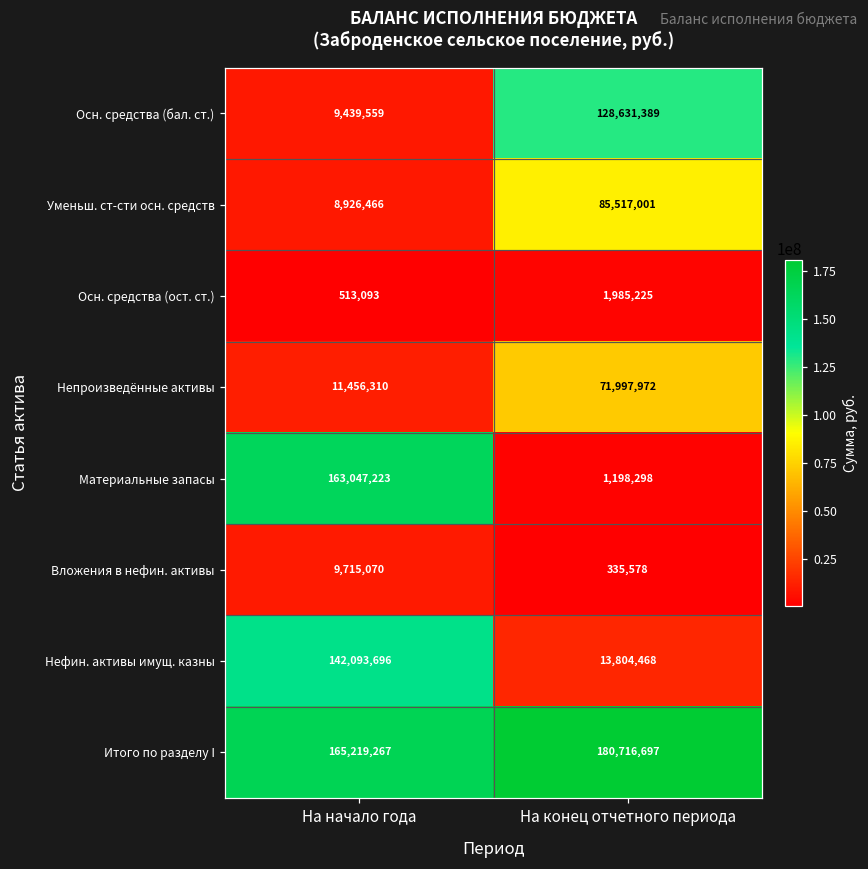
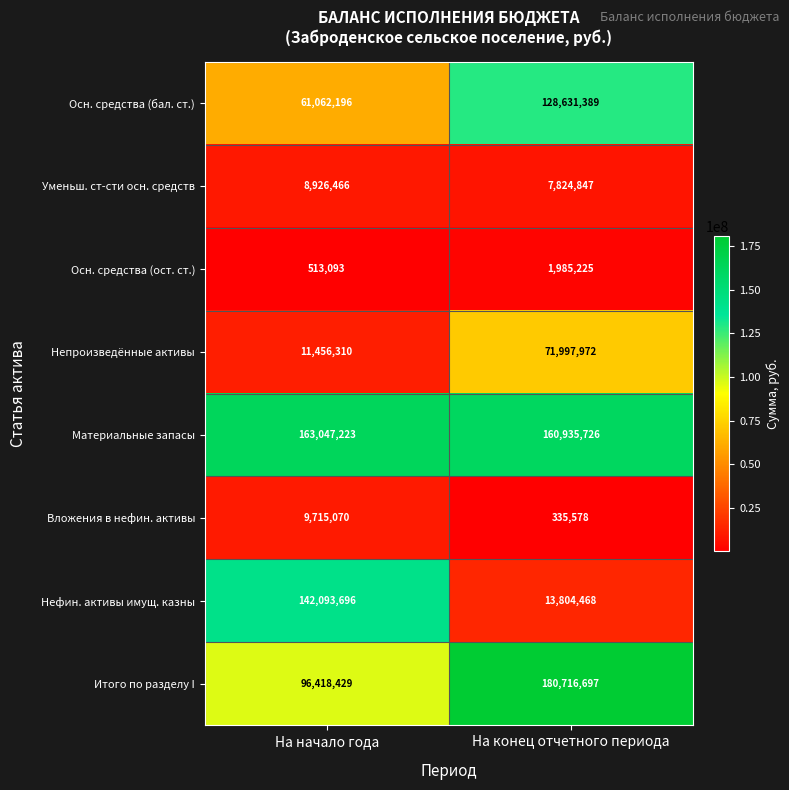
Осн. средства (бал. ст.), На начало года: 9,439,559 -> 61,062,196
Уменьш. ст-сти осн. средств, На конец отчетного периода: 85,517,001 -> 7,824,847
Материальные запасы, На конец отчетного периода: 1,198,298 -> 160,935,726
Итого по разделу I, На начало года: 165,219,267 -> 96,418,429
